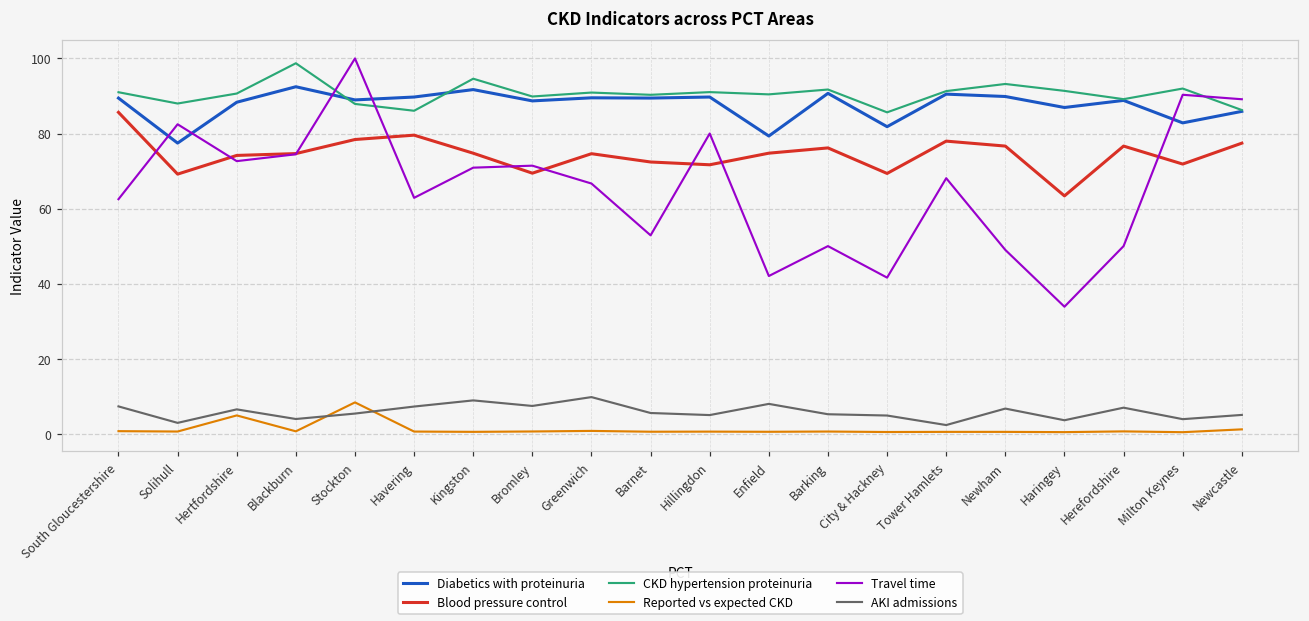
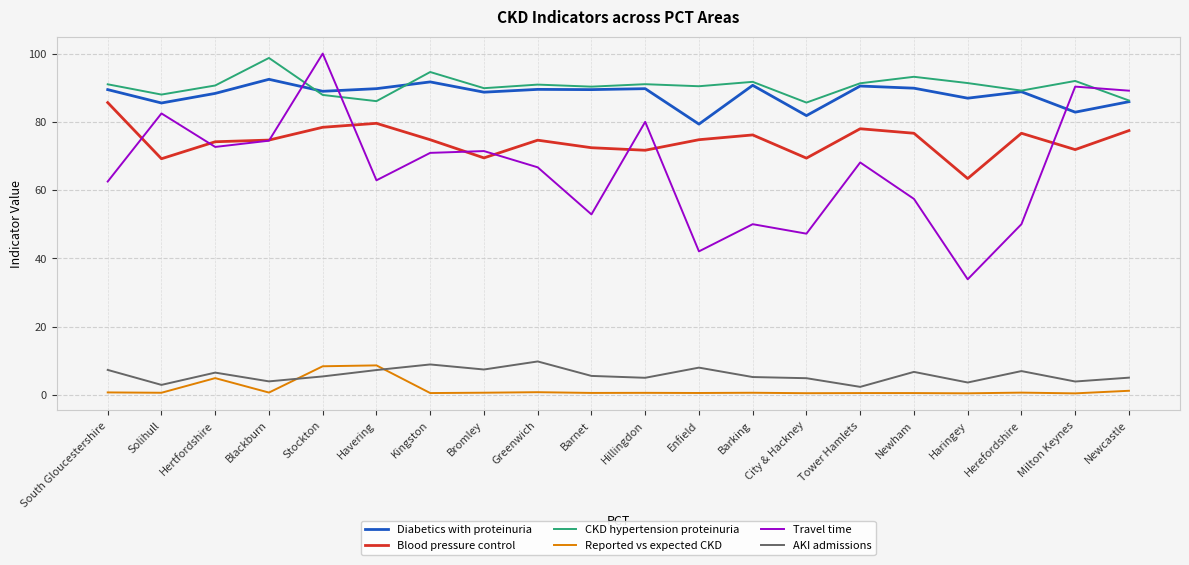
Diabetics with proteinuria, Solihull: 77 -> 86
Reported vs expected CKD, Havering: 1 -> 9
Travel time, City & Hackney: 42 -> 47
Travel time, Newham: 49 -> 57
